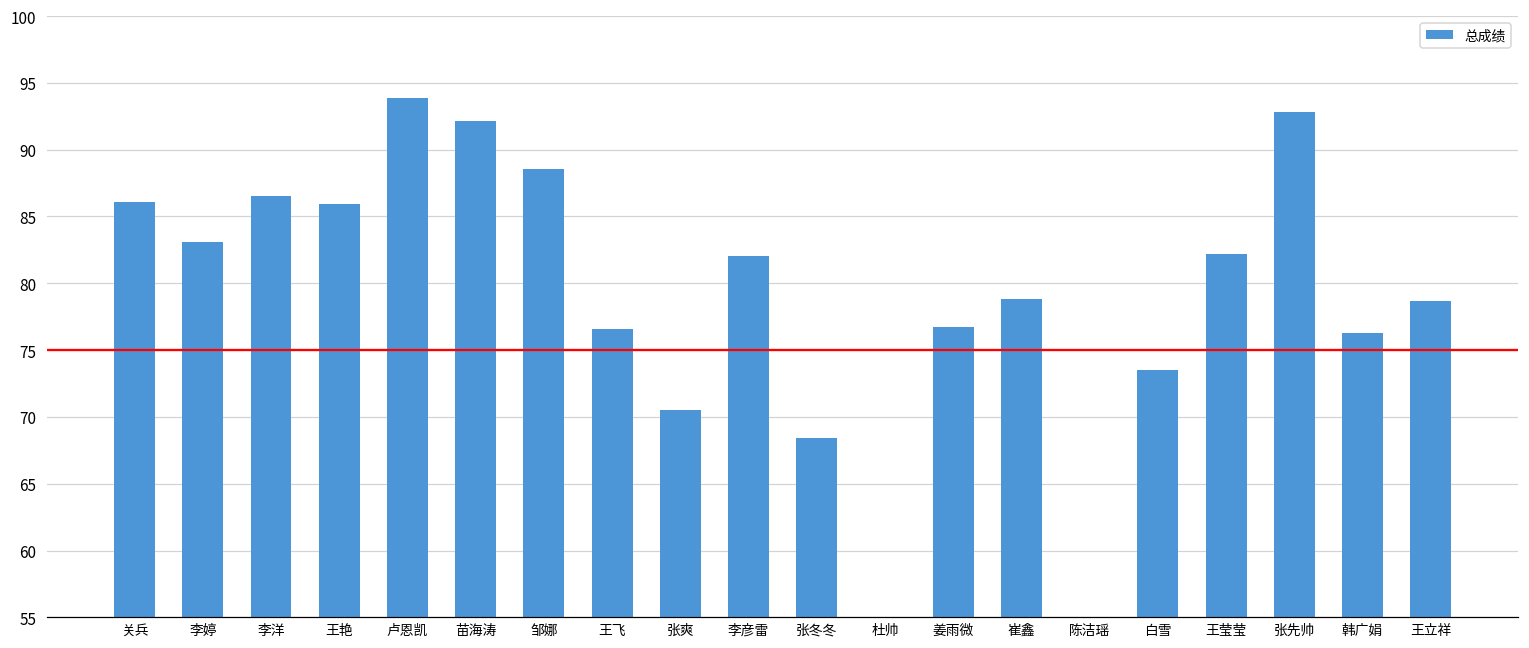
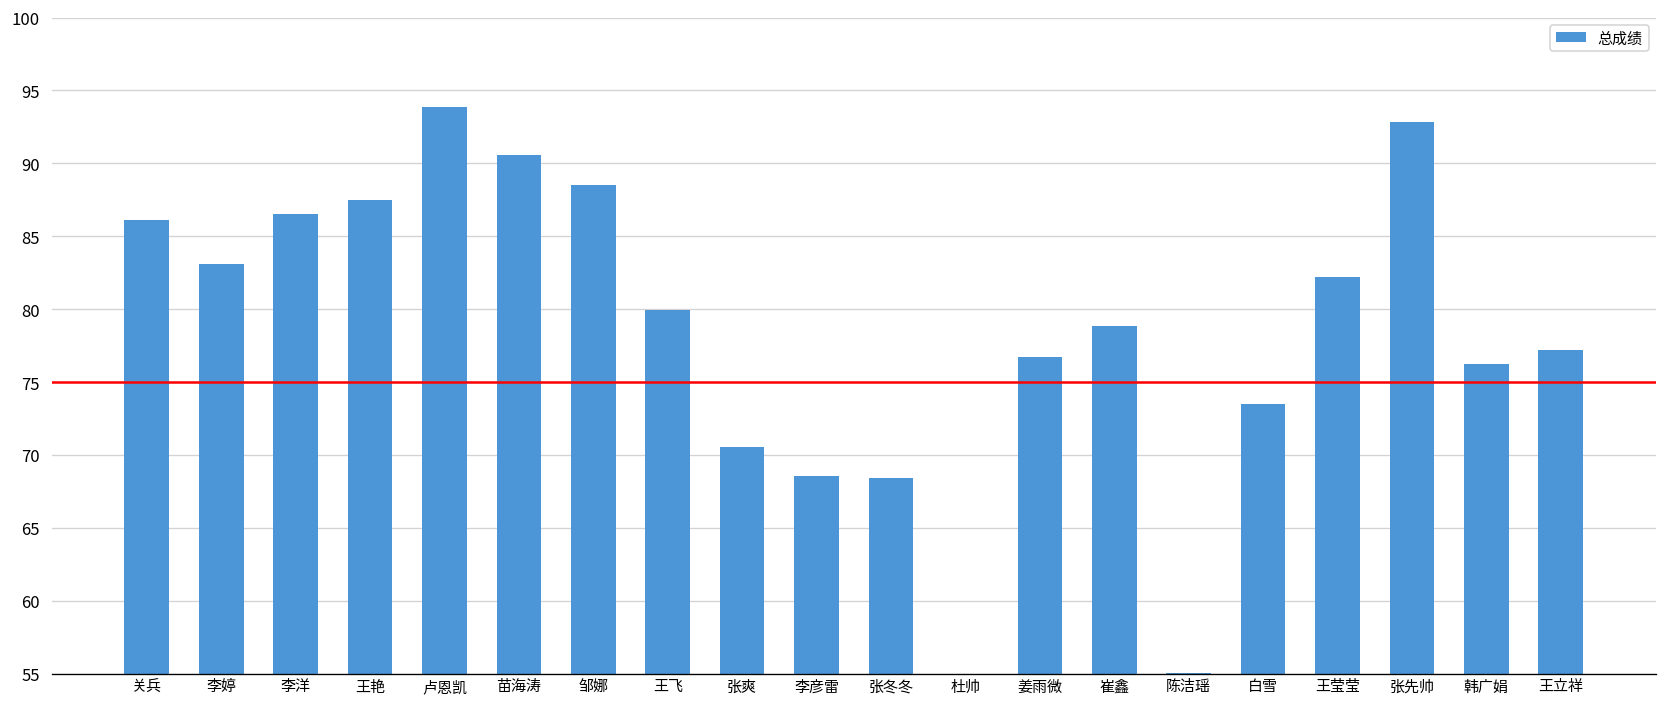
王艳: 85.9 -> 87.5
苗海涛: 92.2 -> 90.6
王飞: 76.6 -> 79.9
李彦雷: 82.0 -> 68.6
王立祥: 78.7 -> 77.2
